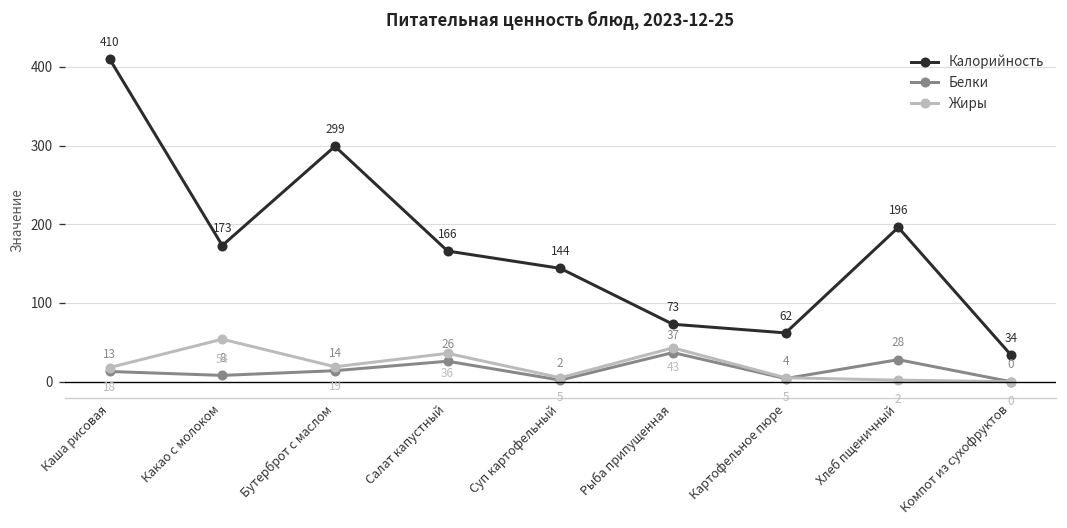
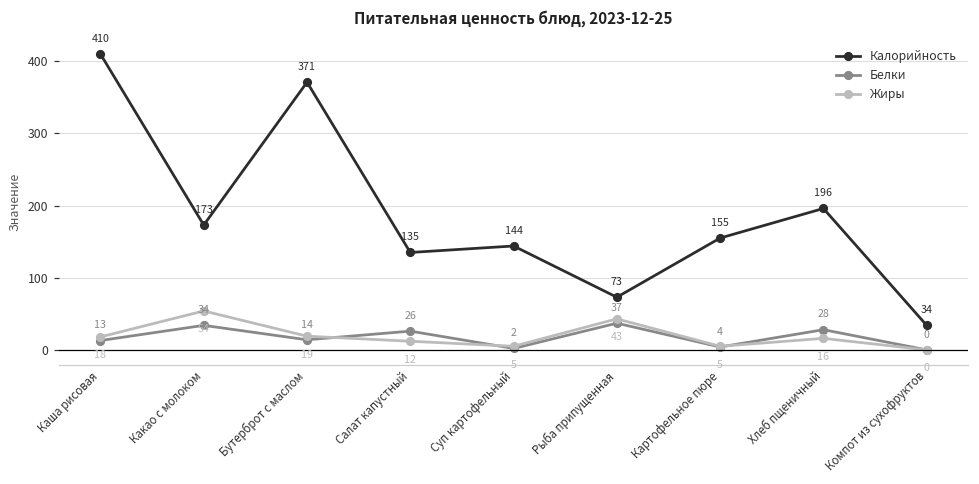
Белки, Какао с молоком: 8 -> 34
Калорийность, Бутерброт с маслом: 299 -> 371
Калорийность, Салат капустный: 166 -> 135
Жиры, Салат капустный: 36 -> 12
Калорийность, Картофельное пюре: 62 -> 155
Жиры, Хлеб пщеничный: 2 -> 16
